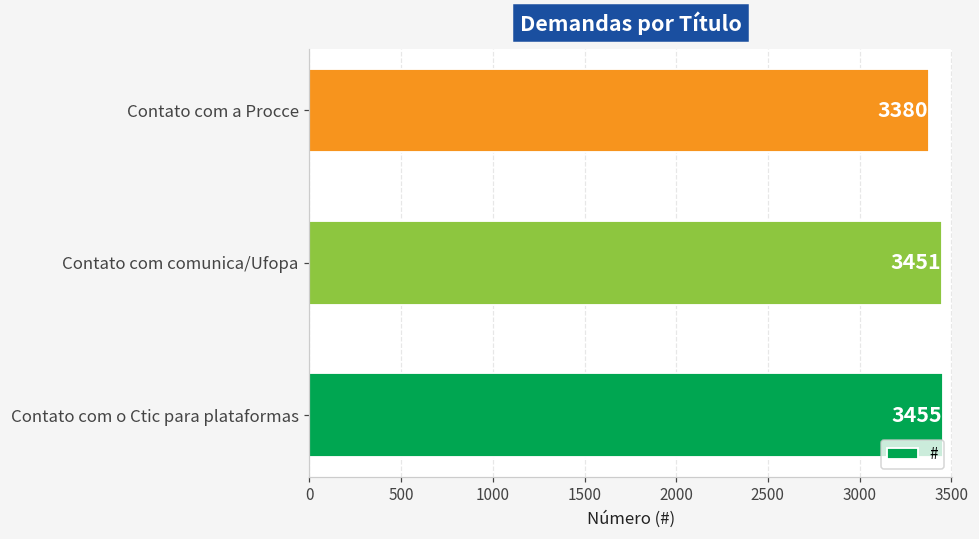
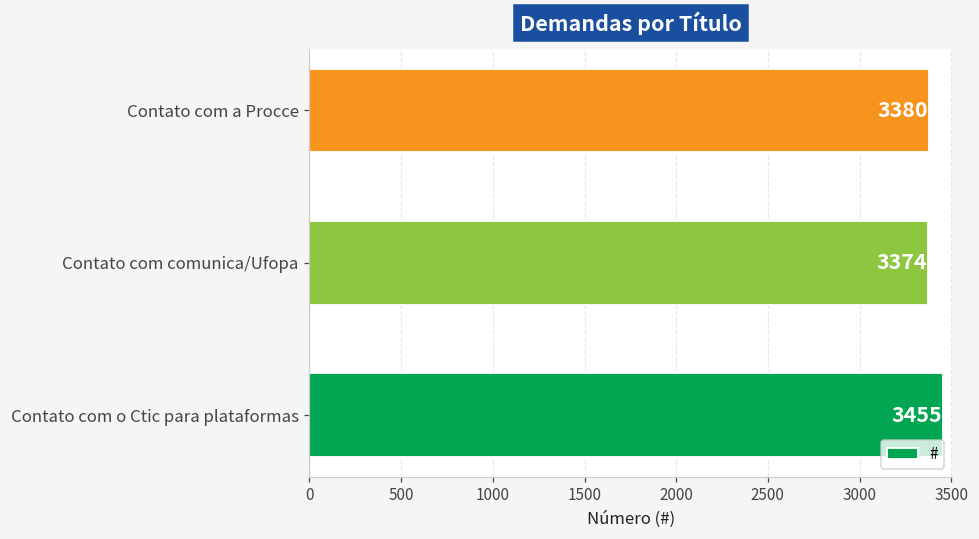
Contato com comunica/Ufopa: 3451 -> 3374
